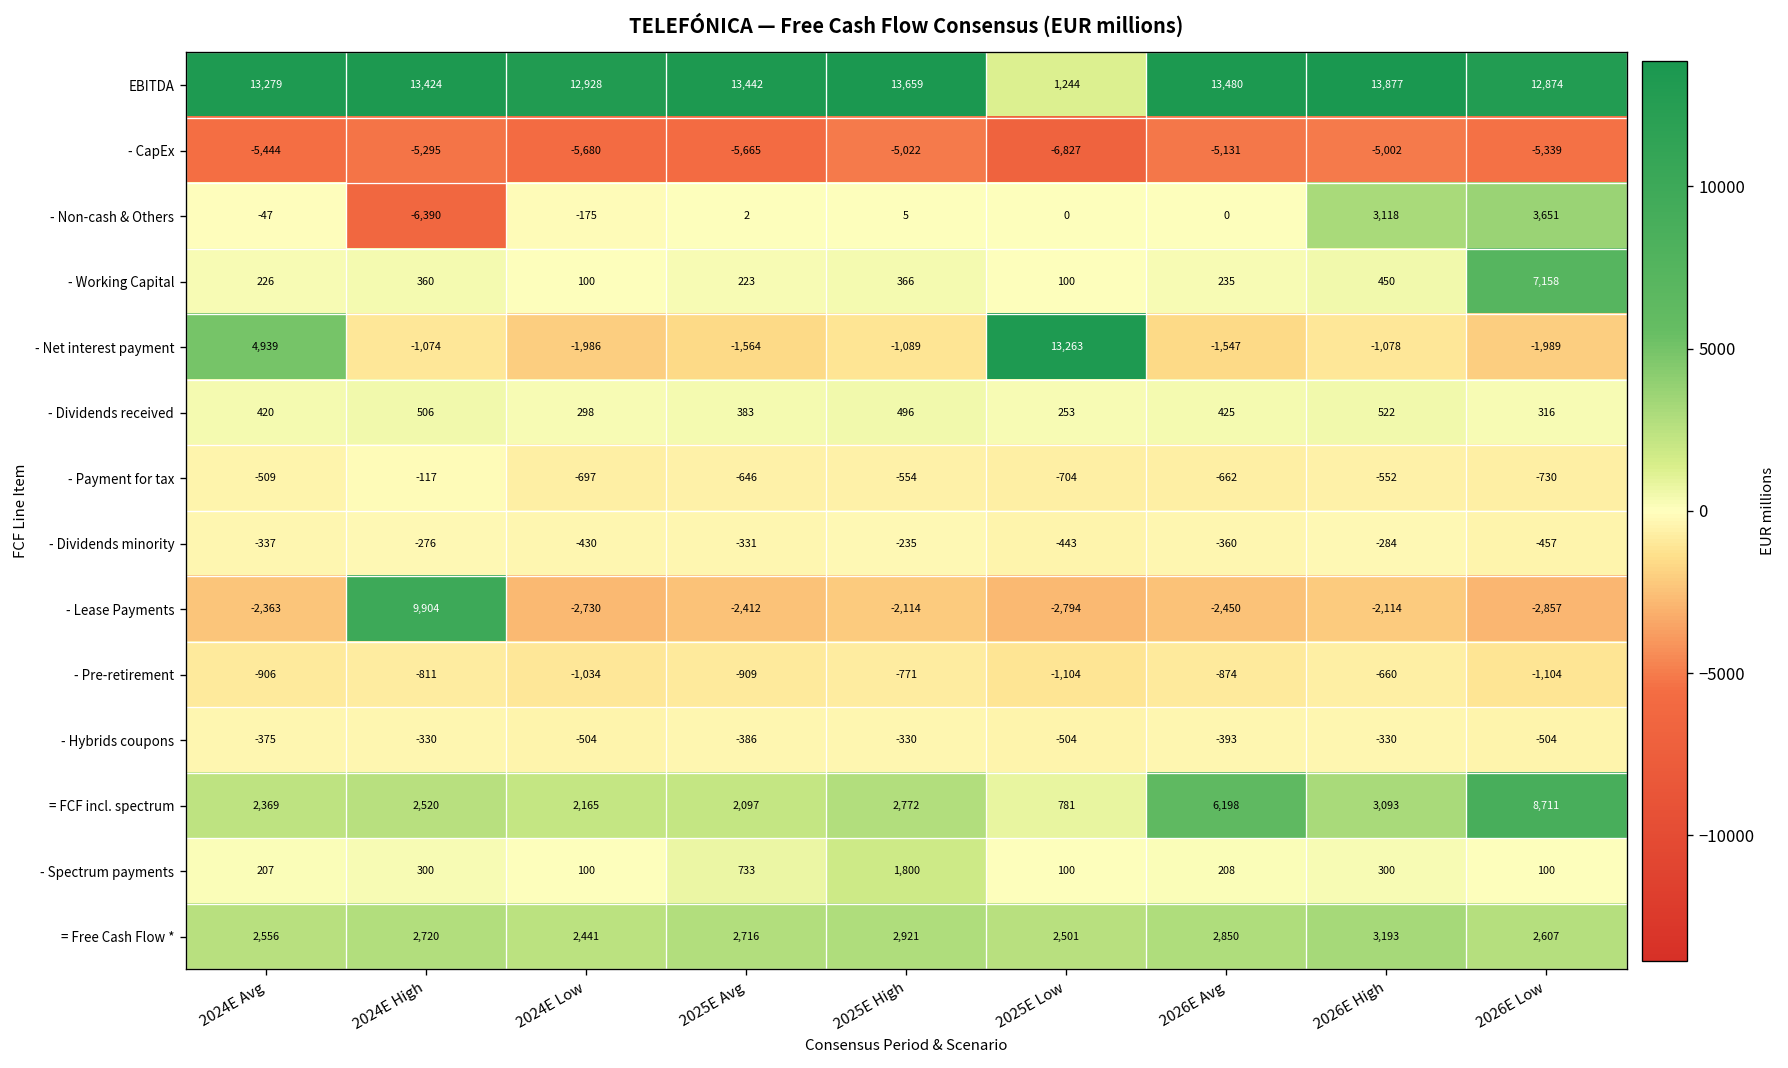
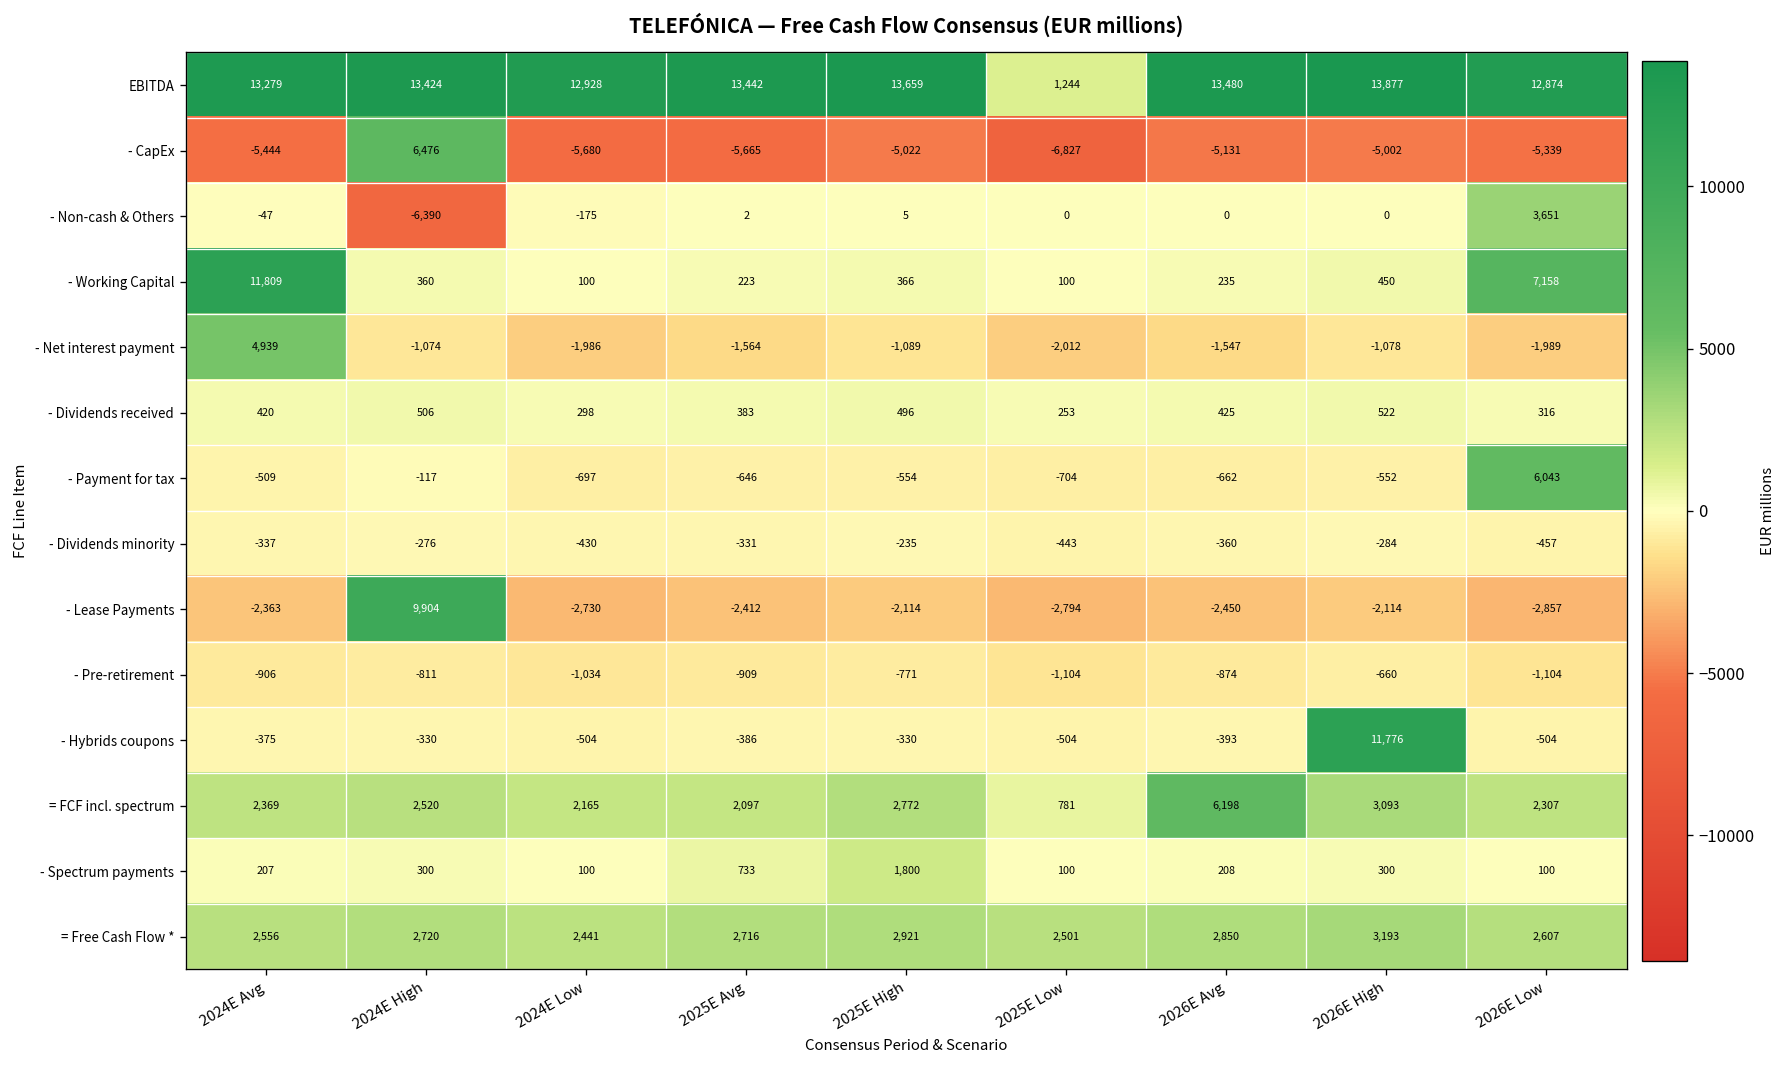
- CapEx, 2024E High: -5,295 -> 6,476
- Non-cash & Others, 2026E High: 3,118 -> 0
- Working Capital, 2024E Avg: 226 -> 11,809
- Net interest payment, 2025E Low: 13,263 -> -2,012
- Payment for tax, 2026E Low: -730 -> 6,043
- Hybrids coupons, 2026E High: -330 -> 11,776
= FCF incl. spectrum, 2026E Low: 8,711 -> 2,307
